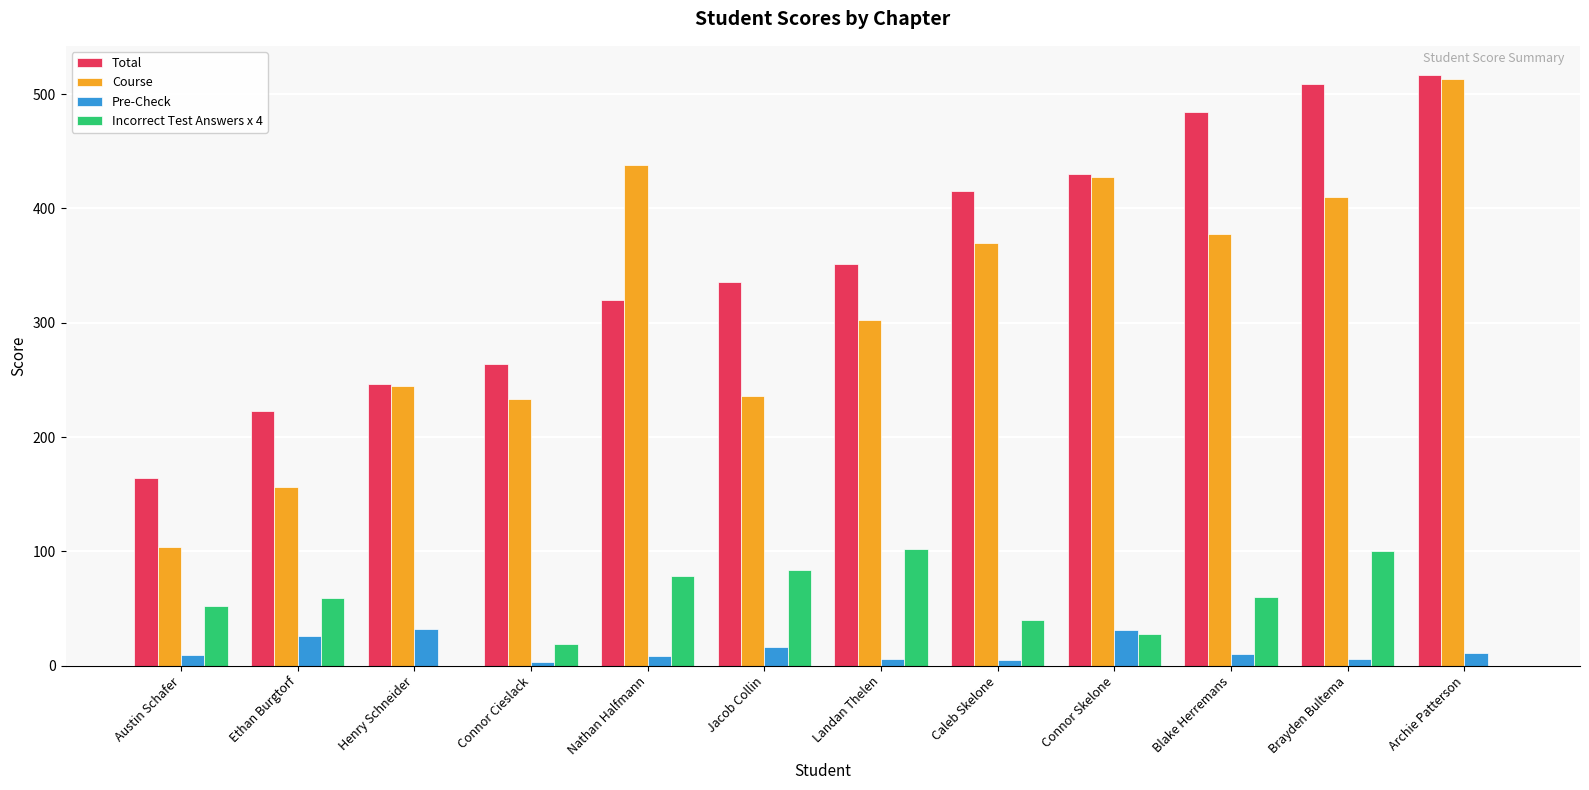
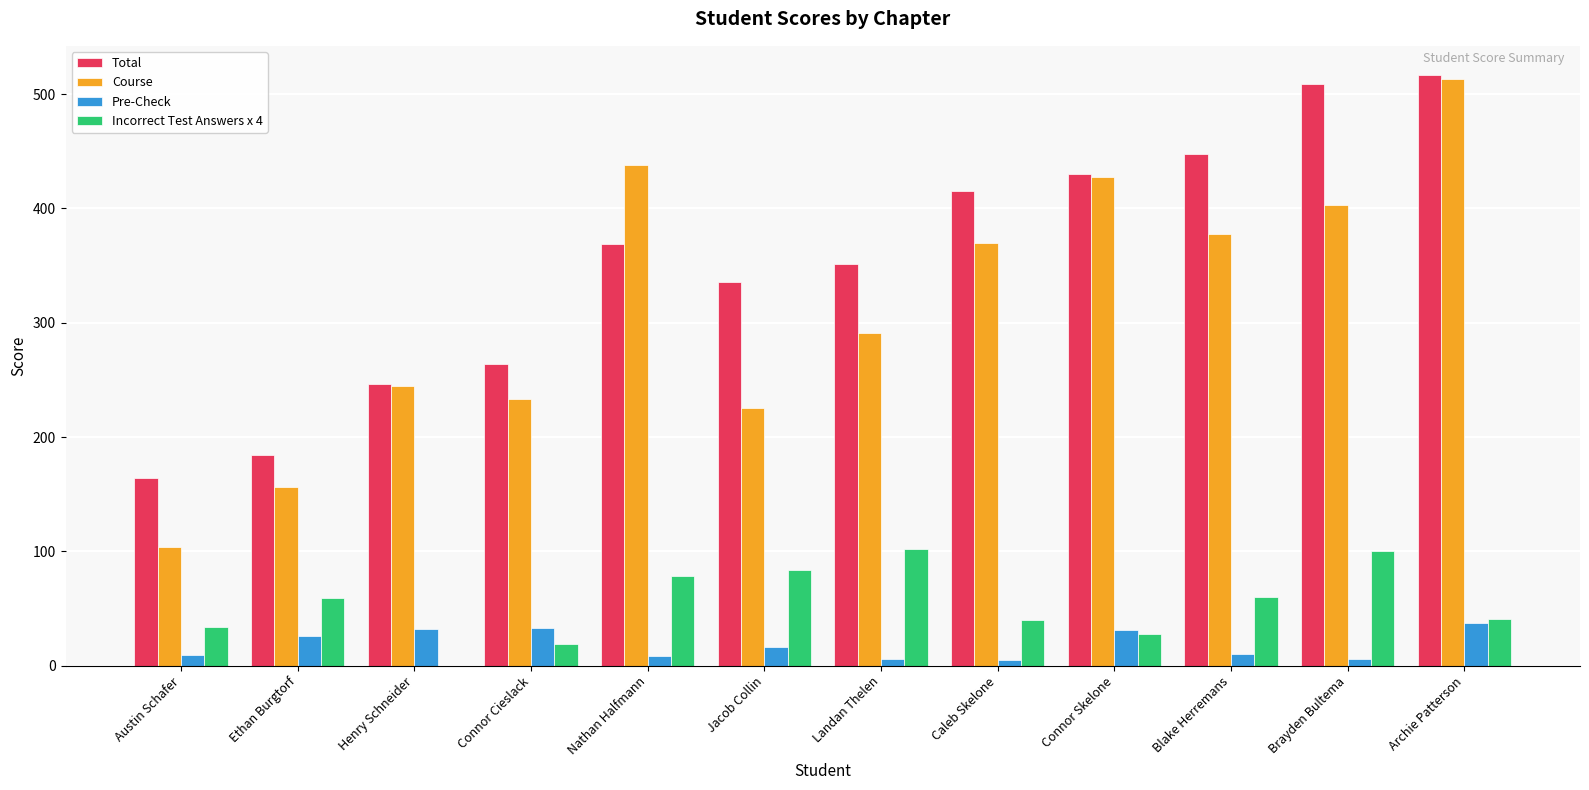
Incorrect Test Answers x 4, Austin Schafer: 52 -> 34
Total, Ethan Burgtorf: 223 -> 184
Pre-Check, Connor Cieslack: 3 -> 33
Total, Nathan Halfmann: 320 -> 369
Course, Jacob Collin: 236 -> 225
Course, Landan Thelen: 302 -> 291
Total, Blake Herremans: 484 -> 448
Course, Brayden Bultema: 410 -> 403
Pre-Check, Archie Patterson: 11 -> 37
Incorrect Test Answers x 4, Archie Patterson: 0 -> 41
